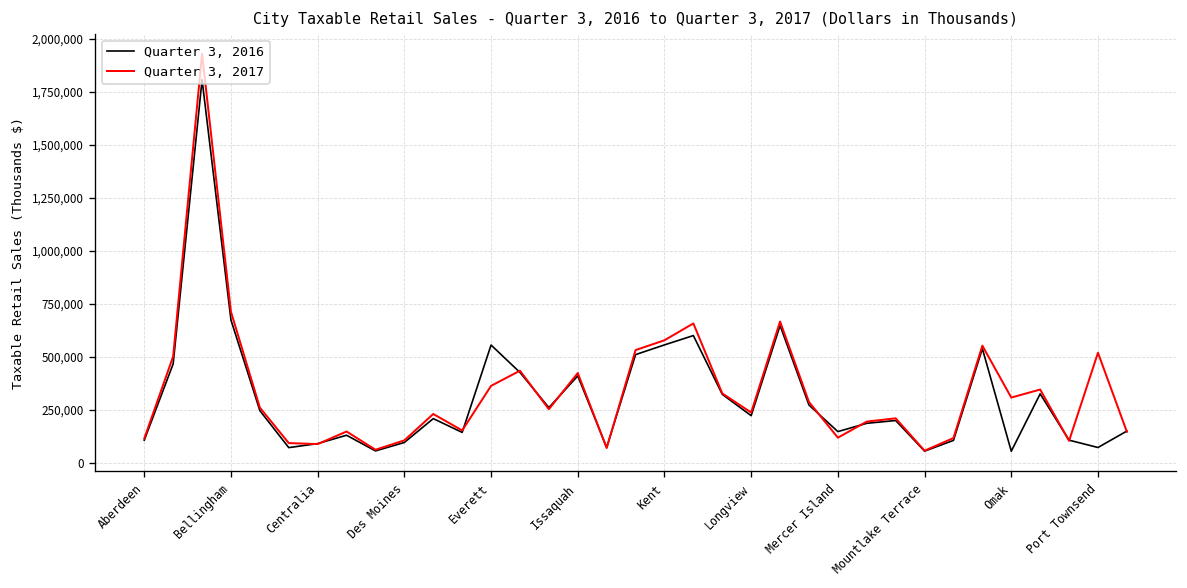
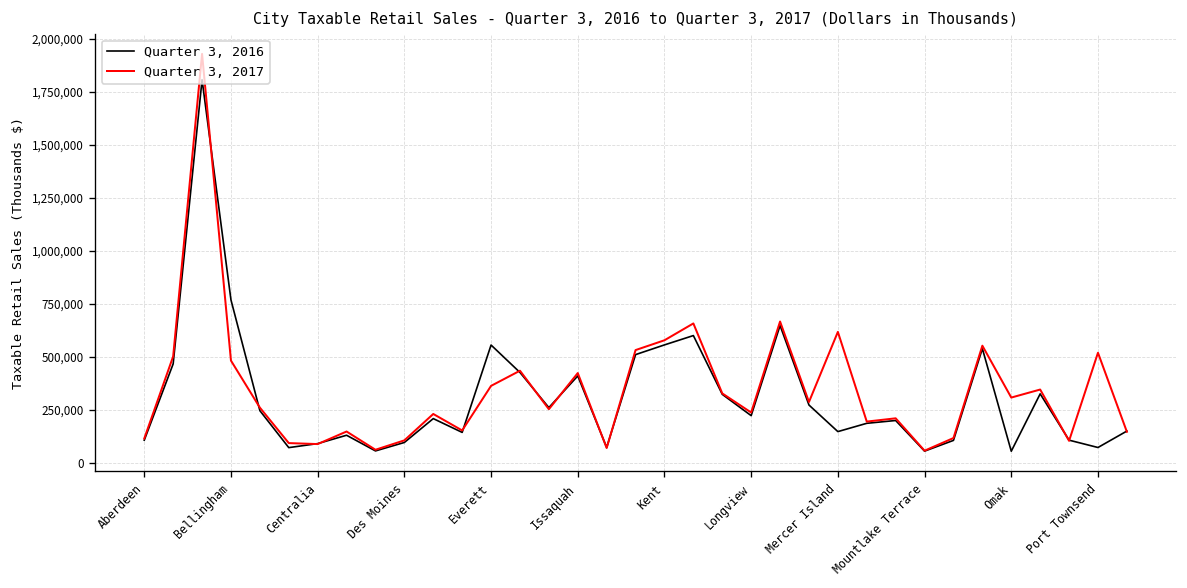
Quarter 3, 2016, Bellingham: 670,000 -> 770,000
Quarter 3, 2017, Bellingham: 710,000 -> 480,000
Quarter 3, 2017, Mercer Island: 120,000 -> 620,000
